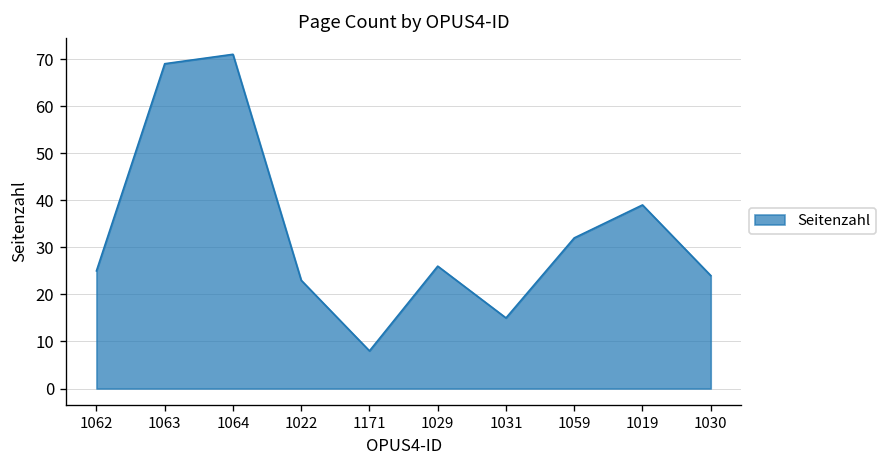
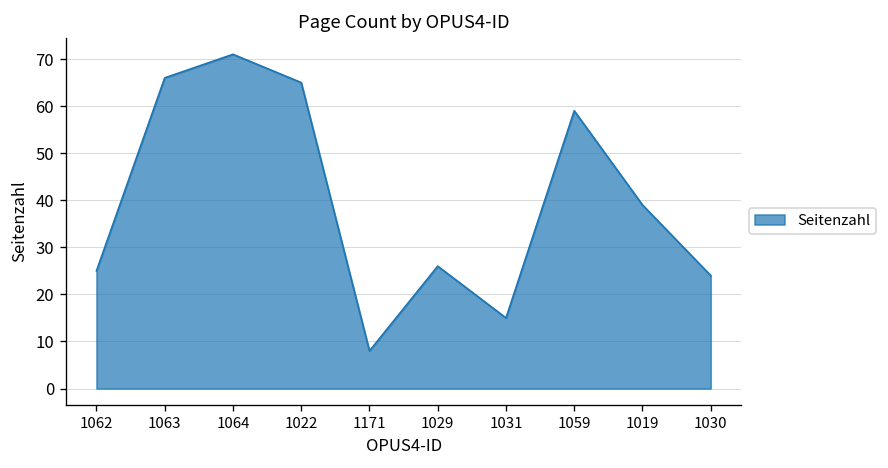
1063: 69 -> 66
1022: 23 -> 65
1059: 32 -> 59
